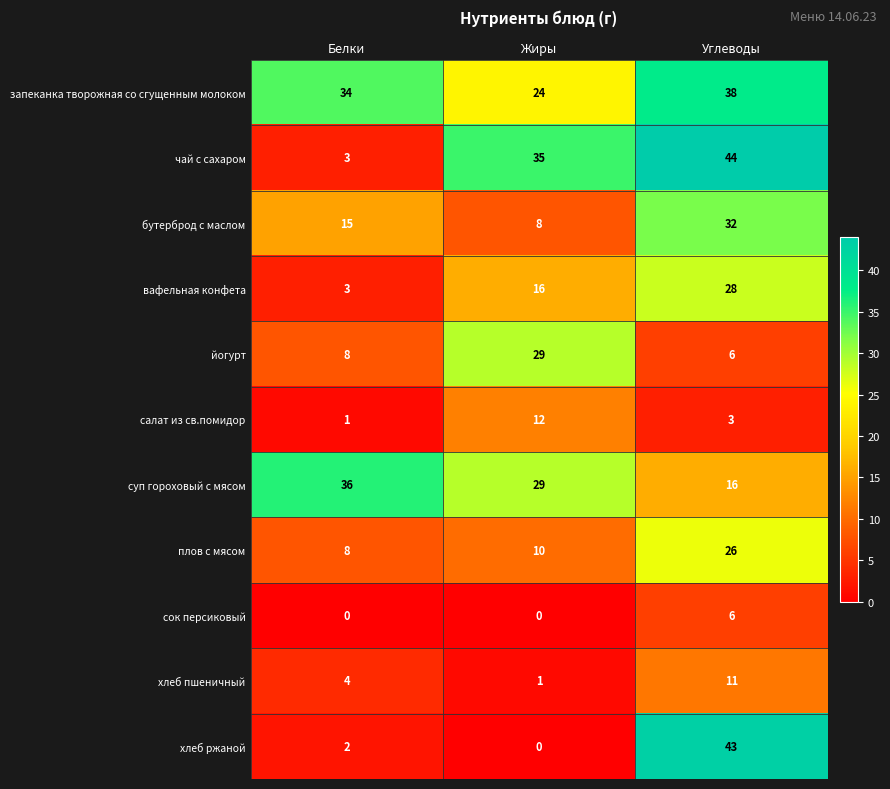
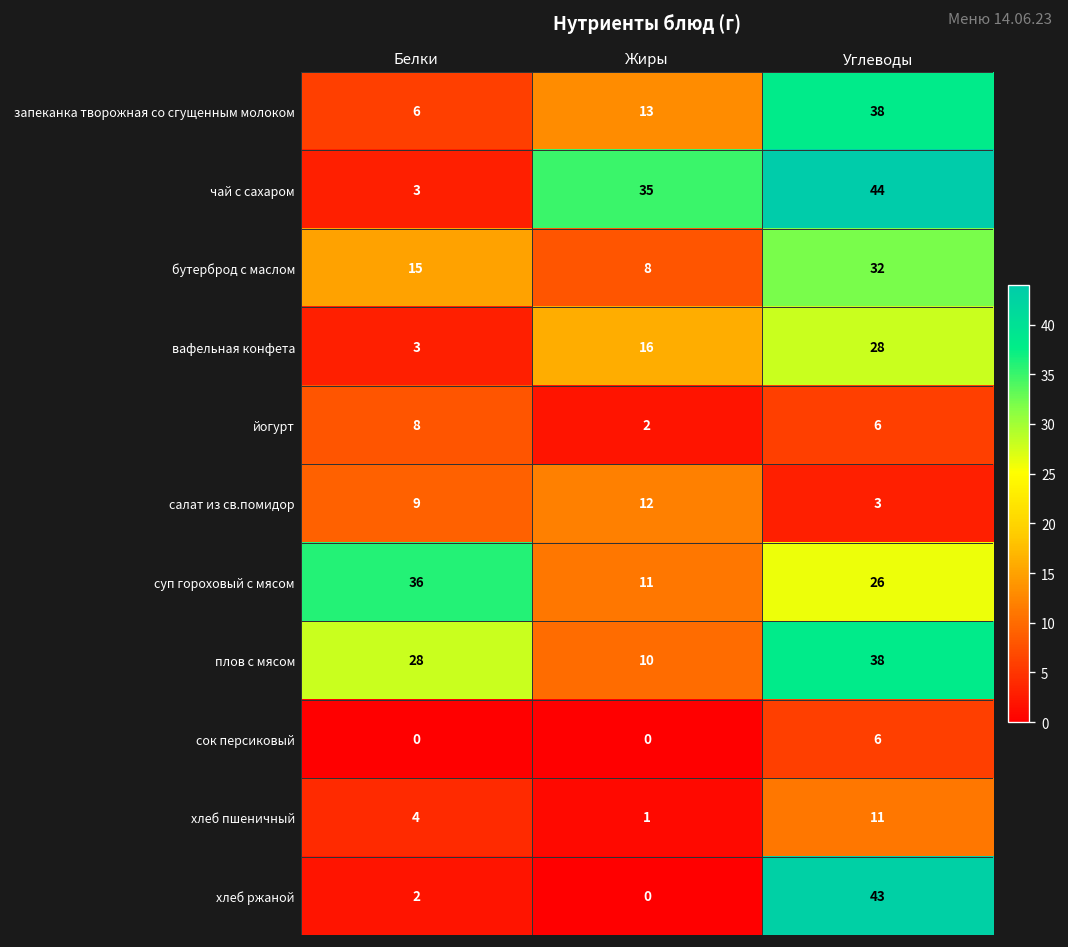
запеканка творожная со сгущенным молоком, Белки: 34 -> 6
запеканка творожная со сгущенным молоком, Жиры: 24 -> 13
йогурт, Жиры: 29 -> 2
салат из св.помидор, Белки: 1 -> 9
суп гороховый с мясом, Жиры: 29 -> 11
суп гороховый с мясом, Углеводы: 16 -> 26
плов с мясом, Белки: 8 -> 28
плов с мясом, Углеводы: 26 -> 38
